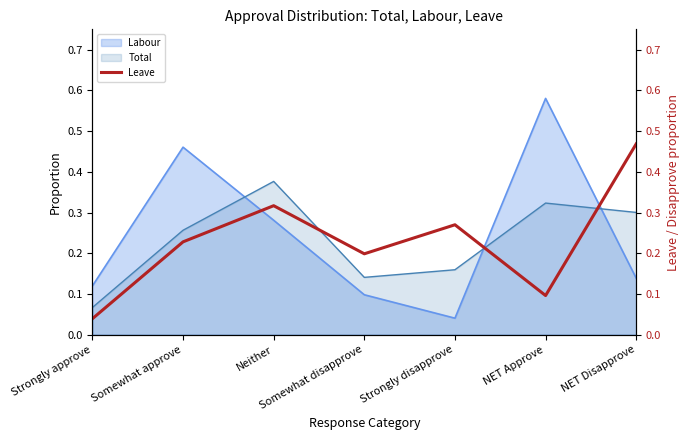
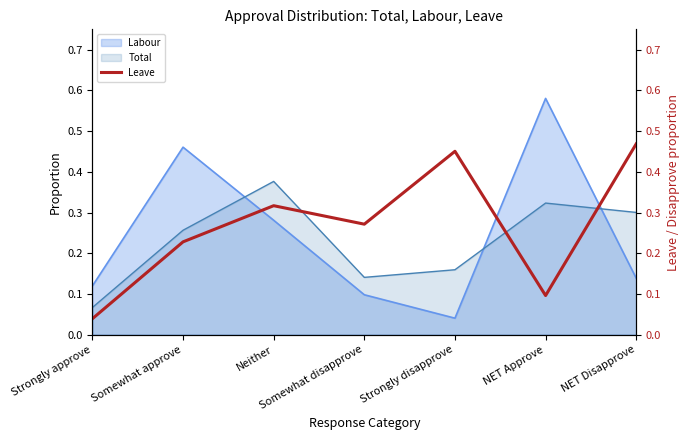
Leave, Somewhat disapprove: 0.20 -> 0.27
Leave, Strongly disapprove: 0.27 -> 0.45
